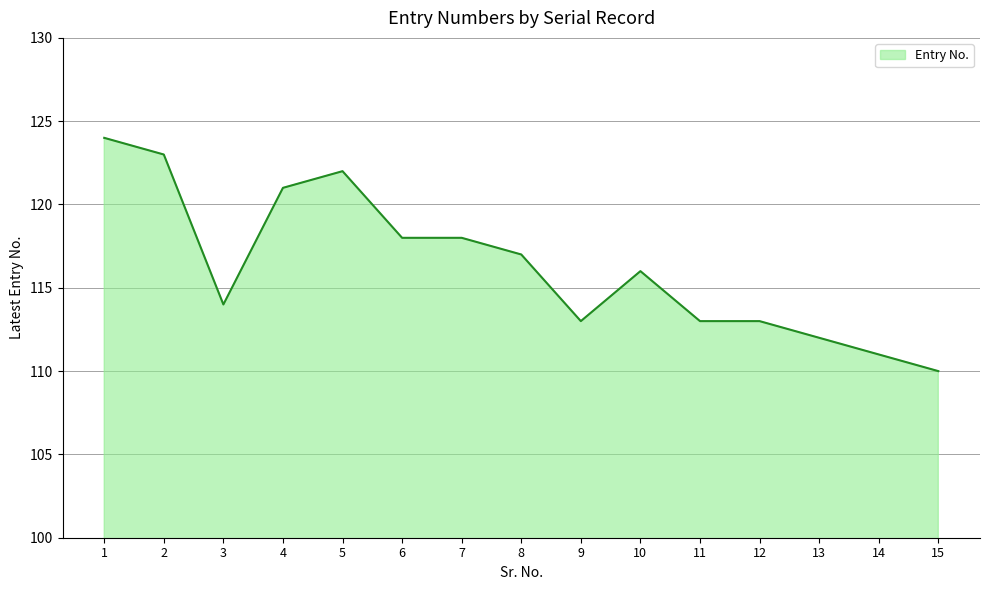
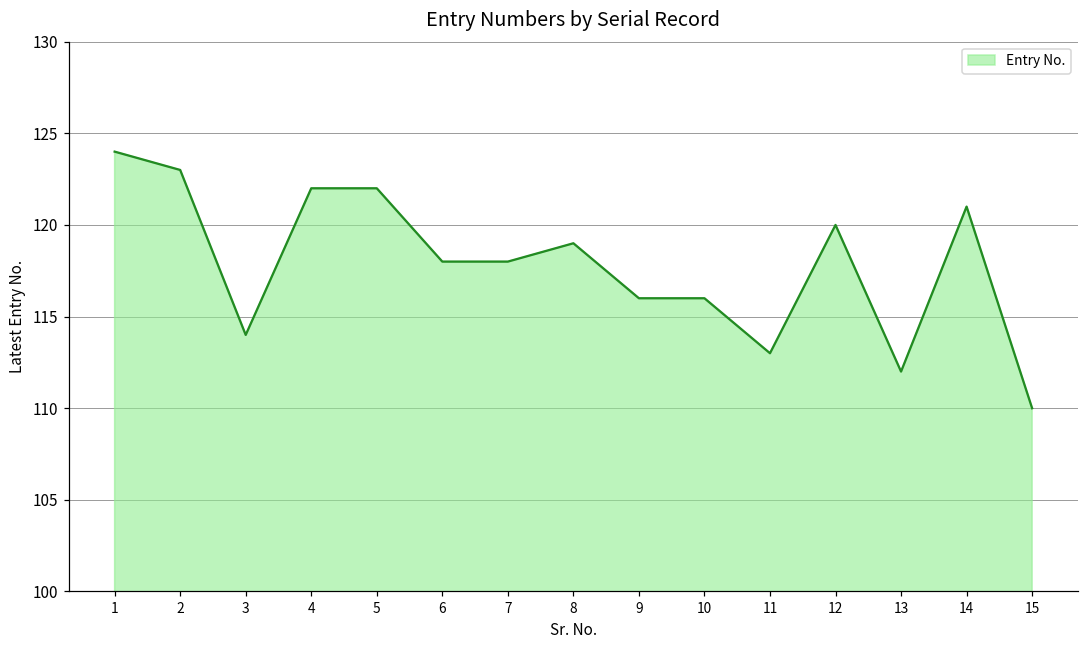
4: 121 -> 122
8: 117 -> 119
9: 113 -> 116
12: 113 -> 120
14: 111 -> 121
